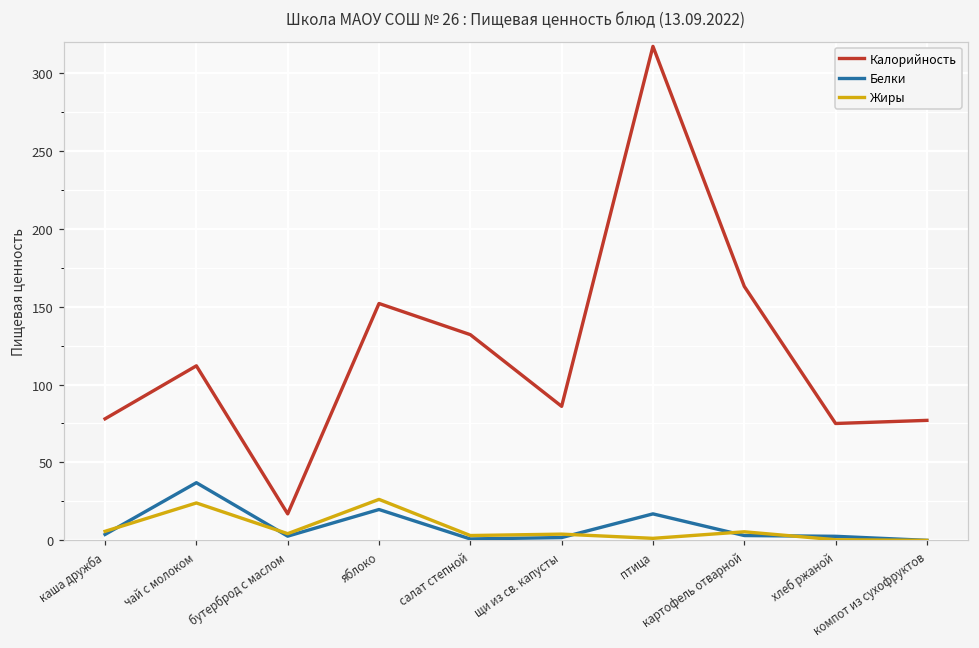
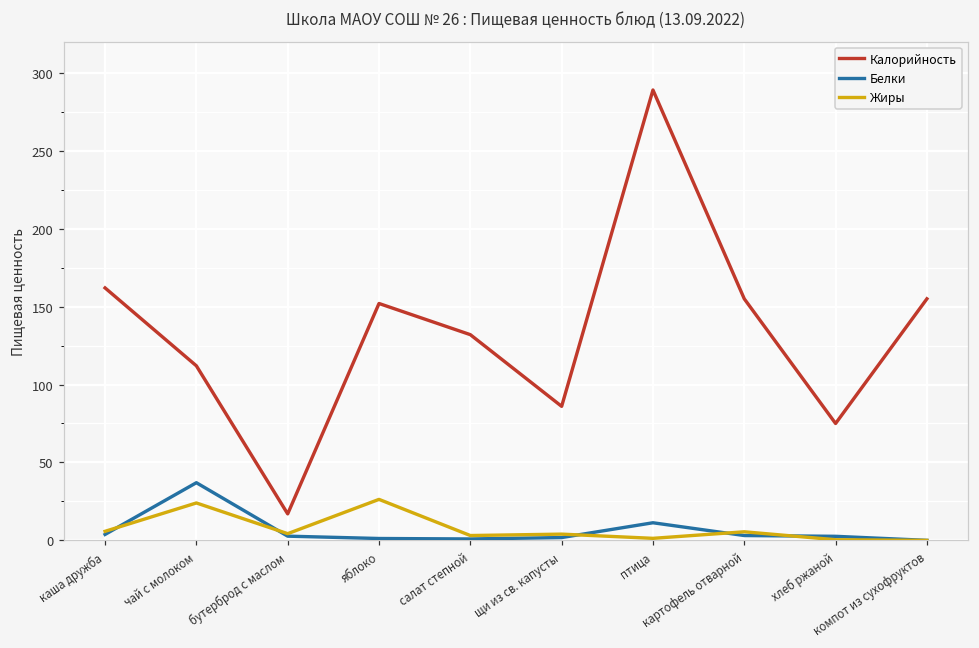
Калорийность, каша дружба: 78 -> 162
Белки, яблоко: 20 -> 1
Калорийность, птица: 317 -> 289
Белки, птица: 17 -> 11
Калорийность, картофель отварной: 163 -> 155
Калорийность, компот из сухофруктов: 77 -> 155
